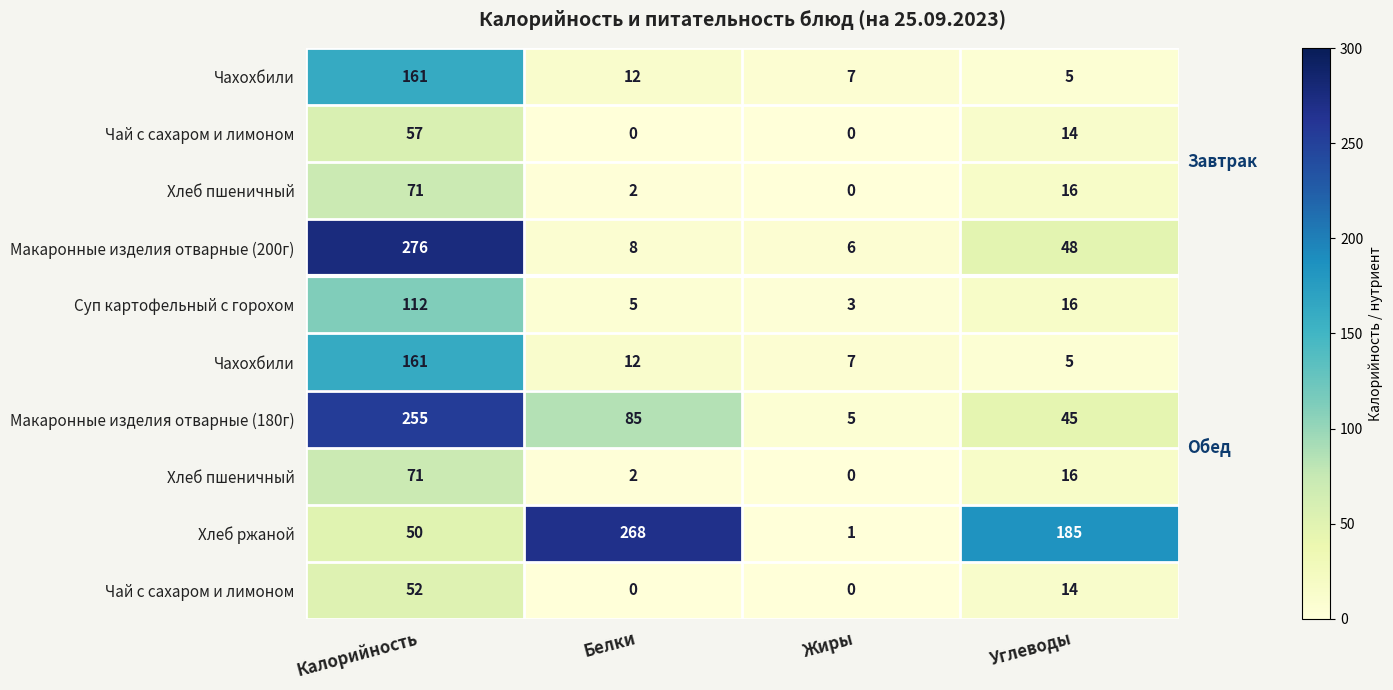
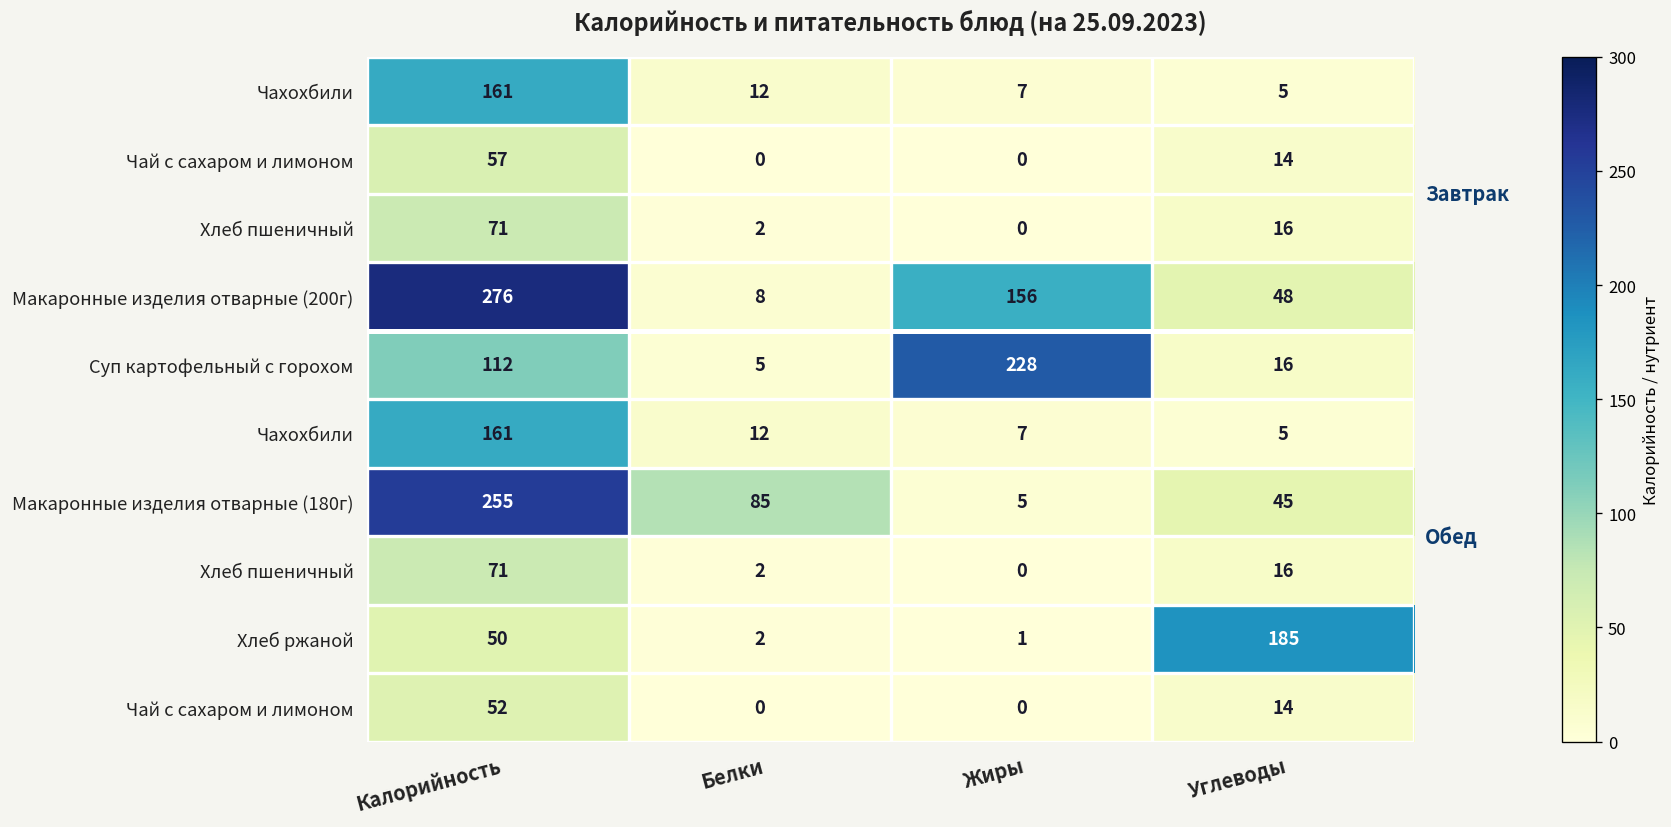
Макаронные изделия отварные (200г), Жиры: 6 -> 156
Суп картофельный с горохом, Жиры: 3 -> 228
Хлеб ржаной, Белки: 268 -> 2
